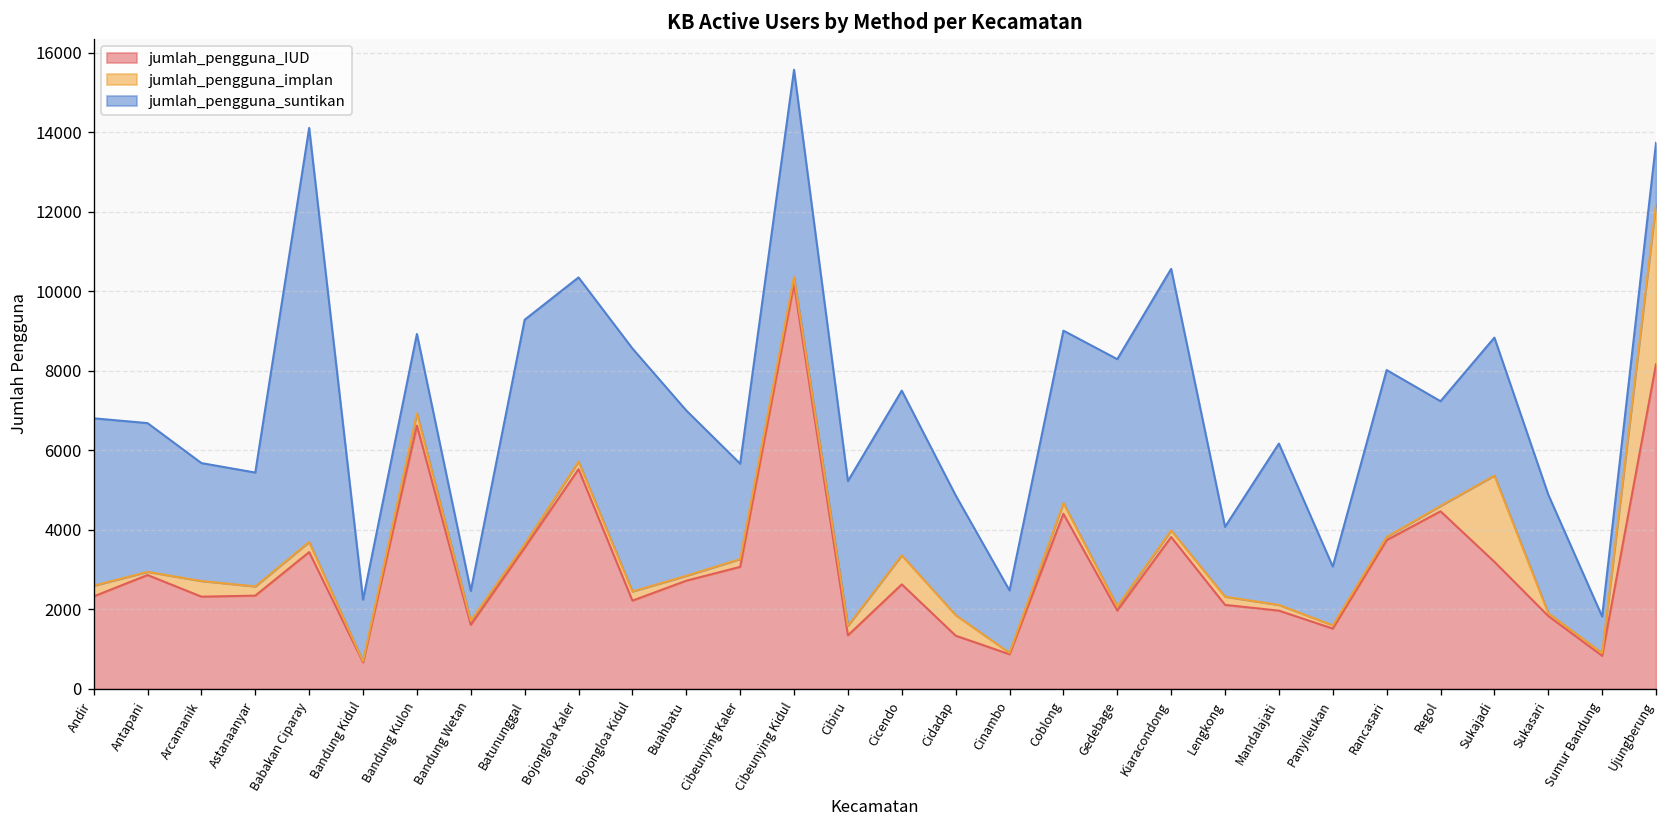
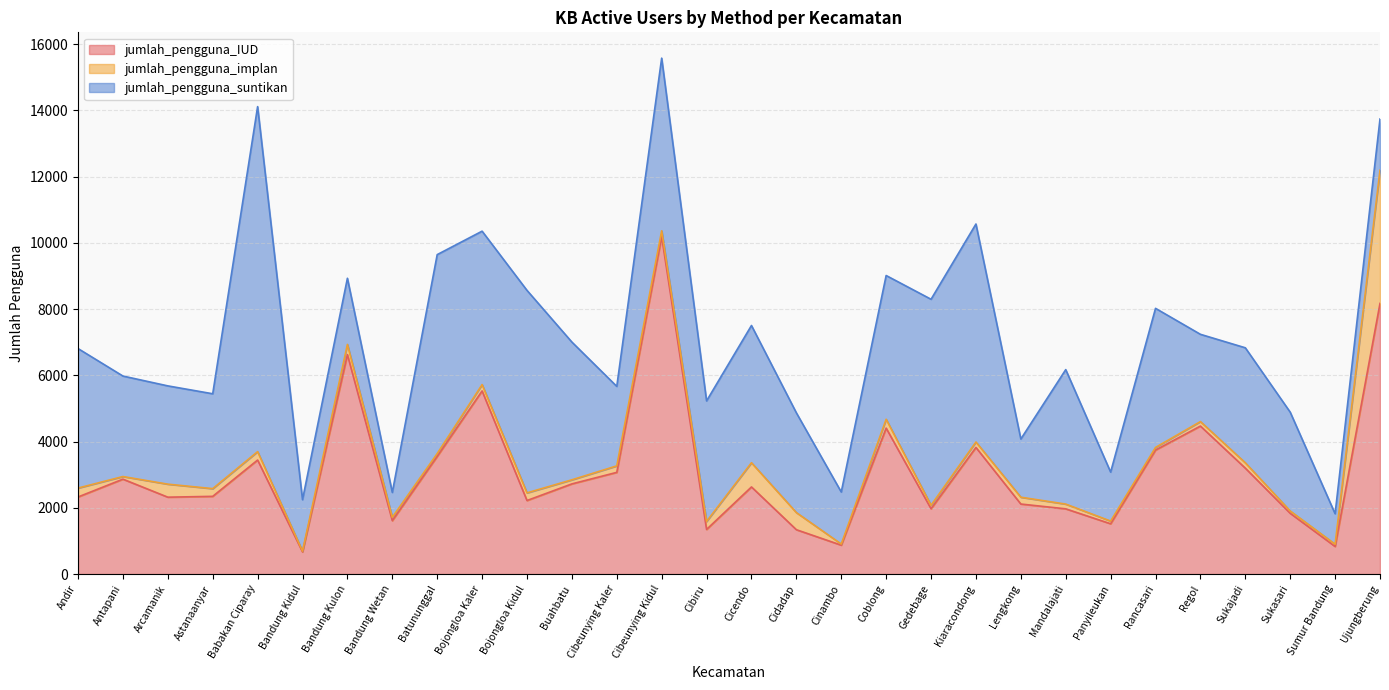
jumlah_pengguna_suntikan, Antapani: 3700 -> 3000
jumlah_pengguna_suntikan, Batununggal: 5700 -> 6000
jumlah_pengguna_implan, Sukajadi: 2200 -> 200
